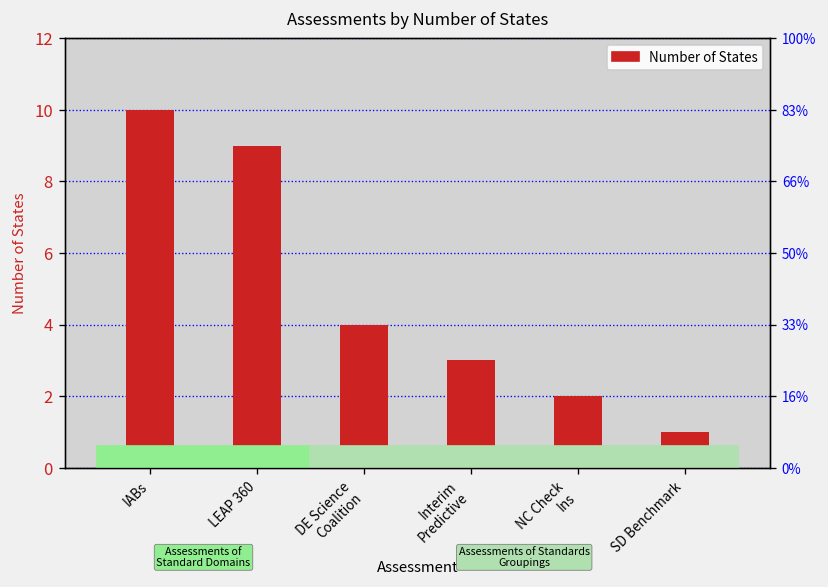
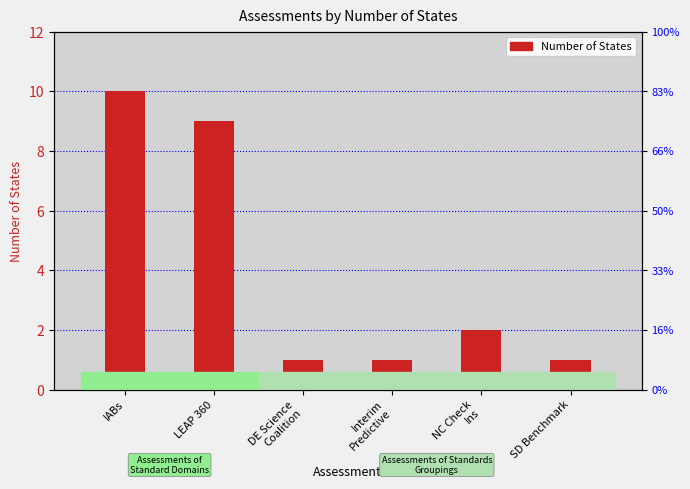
DE Science Coalition: 4 -> 1
Interim Predictive: 3 -> 1
